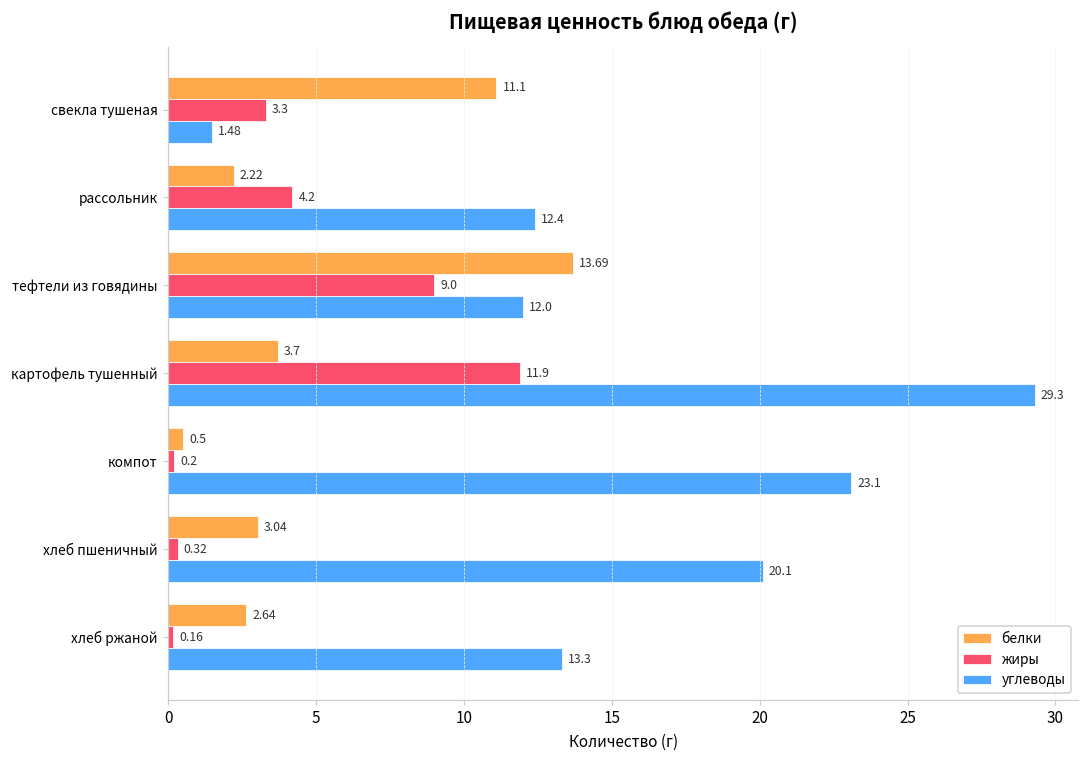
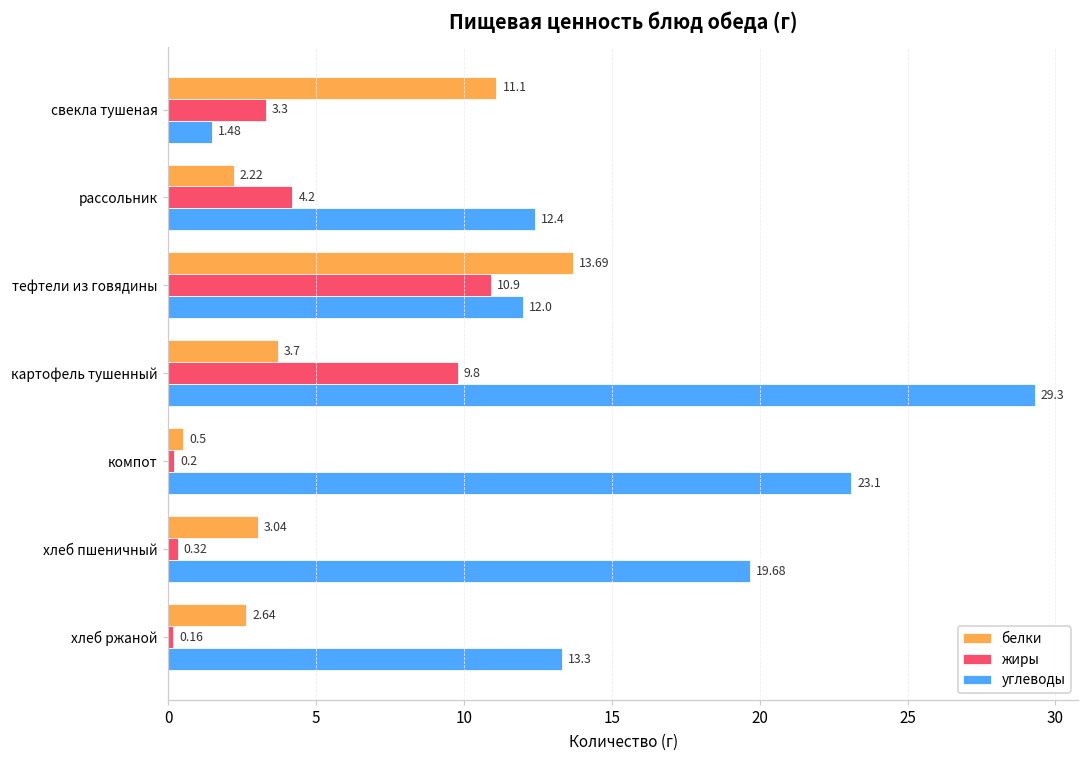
жиры, тефтели из говядины: 9.0 -> 10.9
жиры, картофель тушенный: 11.9 -> 9.8
углеводы, хлеб пшеничный: 20.1 -> 19.68
